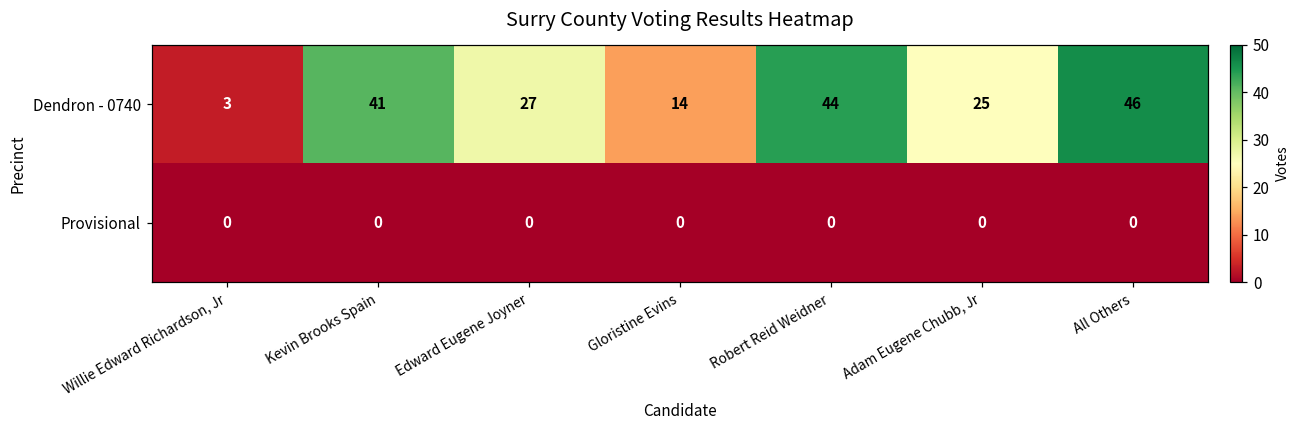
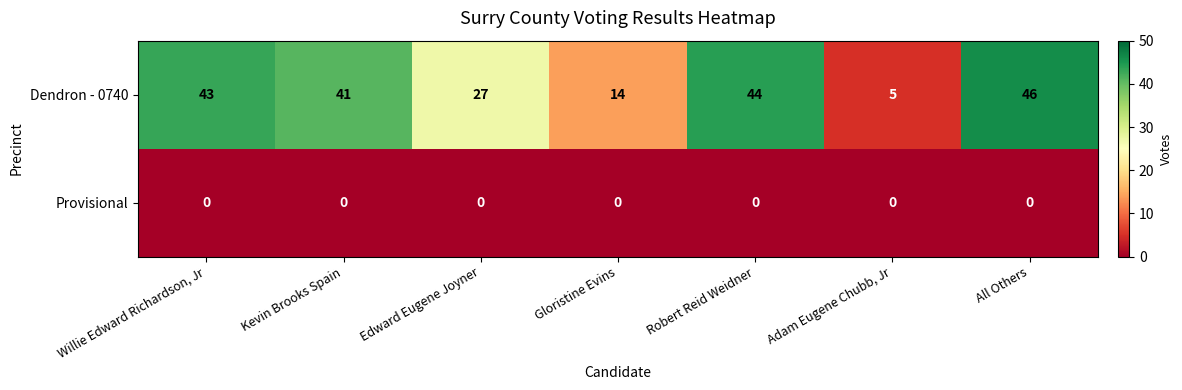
Dendron - 0740, Willie Edward Richardson, Jr: 3 -> 43
Dendron - 0740, Adam Eugene Chubb, Jr: 25 -> 5
